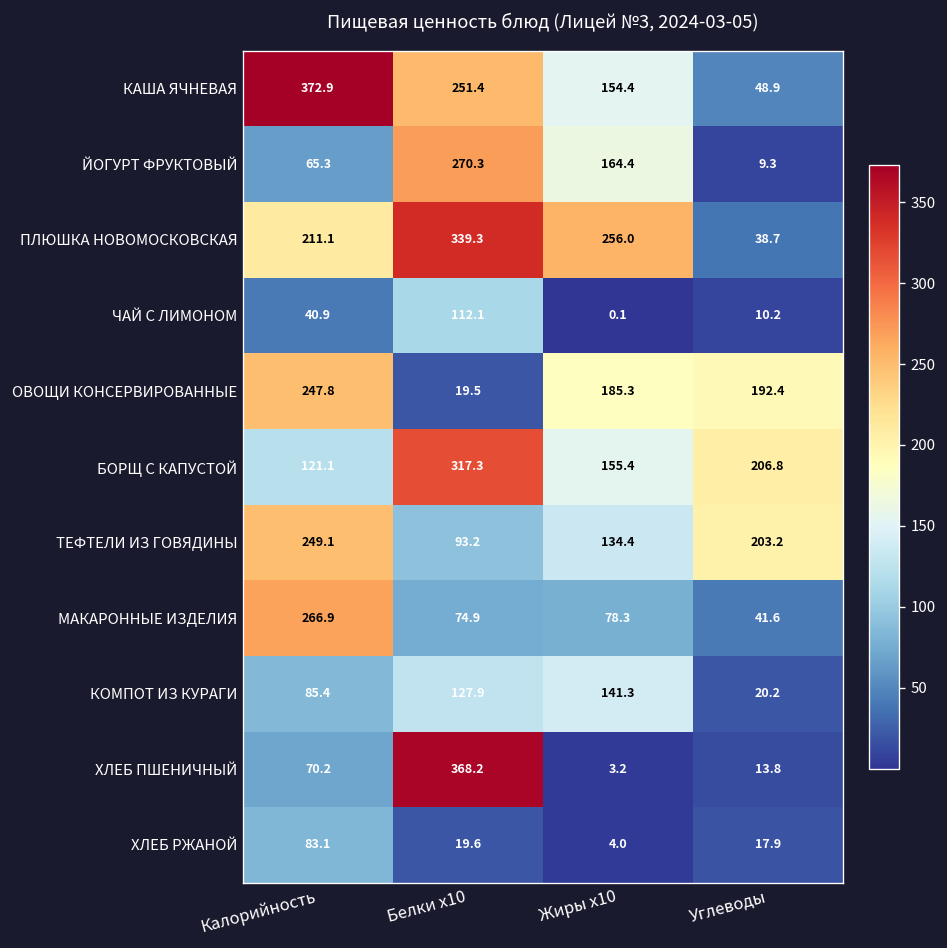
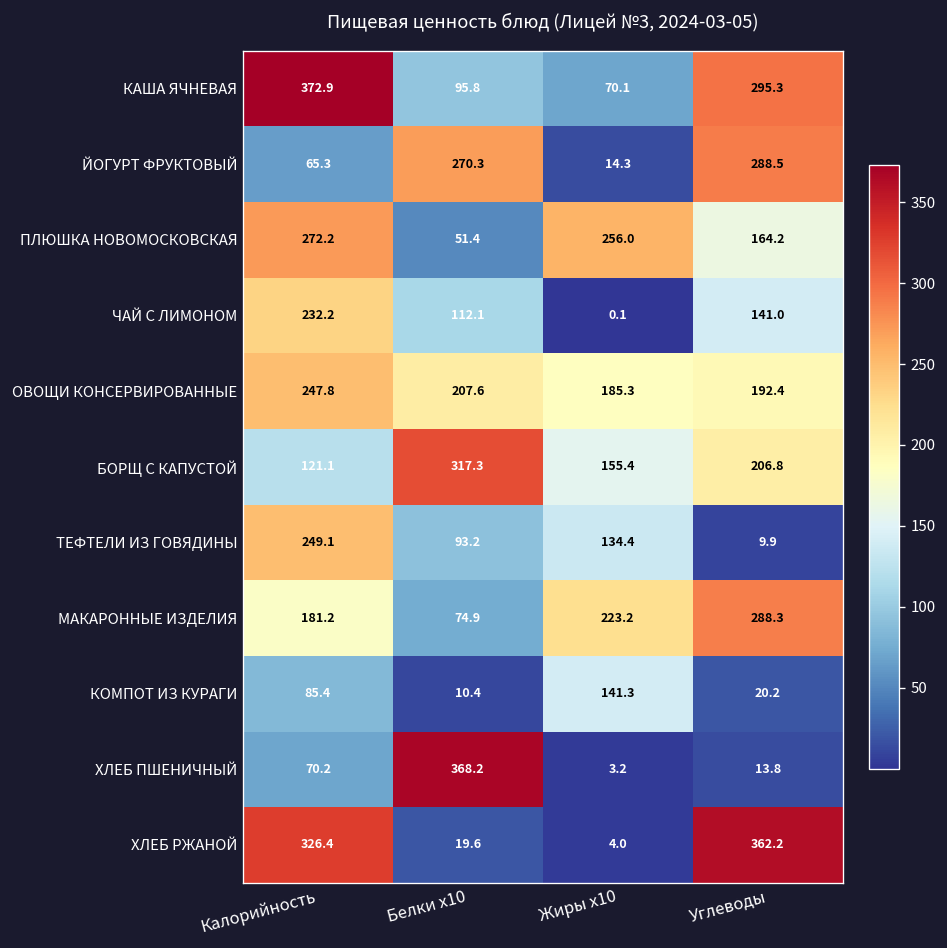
КАША ЯЧНЕВАЯ, Белки x10: 251.4 -> 95.8
КАША ЯЧНЕВАЯ, Жиры x10: 154.4 -> 70.1
КАША ЯЧНЕВАЯ, Углеводы: 48.9 -> 295.3
ЙОГУРТ ФРУКТОВЫЙ, Жиры x10: 164.4 -> 14.3
ЙОГУРТ ФРУКТОВЫЙ, Углеводы: 9.3 -> 288.5
ПЛЮШКА НОВОМОСКОВСКАЯ, Калорийность: 211.1 -> 272.2
ПЛЮШКА НОВОМОСКОВСКАЯ, Белки x10: 339.3 -> 51.4
ПЛЮШКА НОВОМОСКОВСКАЯ, Углеводы: 38.7 -> 164.2
ЧАЙ С ЛИМОНОМ, Калорийность: 40.9 -> 232.2
ЧАЙ С ЛИМОНОМ, Углеводы: 10.2 -> 141.0
ОВОЩИ КОНСЕРВИРОВАННЫЕ, Белки x10: 19.5 -> 207.6
ТЕФТЕЛИ ИЗ ГОВЯДИНЫ, Углеводы: 203.2 -> 9.9
МАКАРОННЫЕ ИЗДЕЛИЯ, Калорийность: 266.9 -> 181.2
МАКАРОННЫЕ ИЗДЕЛИЯ, Жиры x10: 78.3 -> 223.2
МАКАРОННЫЕ ИЗДЕЛИЯ, Углеводы: 41.6 -> 288.3
КОМПОТ ИЗ КУРАГИ, Белки x10: 127.9 -> 10.4
ХЛЕБ РЖАНОЙ, Калорийность: 83.1 -> 326.4
ХЛЕБ РЖАНОЙ, Углеводы: 17.9 -> 362.2
